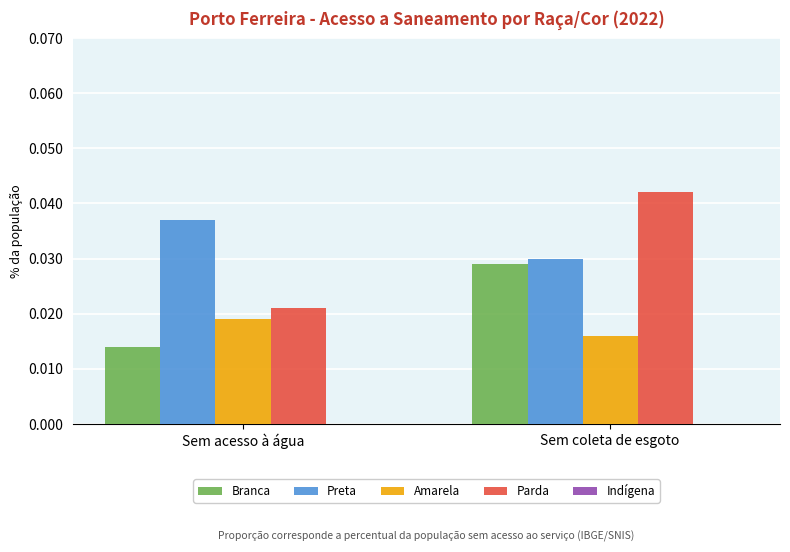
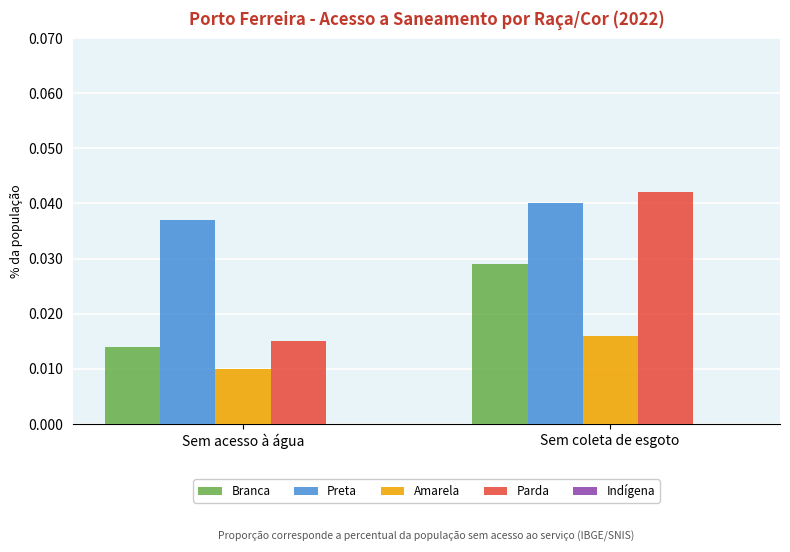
Amarela, Sem acesso à água: 0.019 -> 0.010
Parda, Sem acesso à água: 0.021 -> 0.015
Preta, Sem coleta de esgoto: 0.03 -> 0.04
